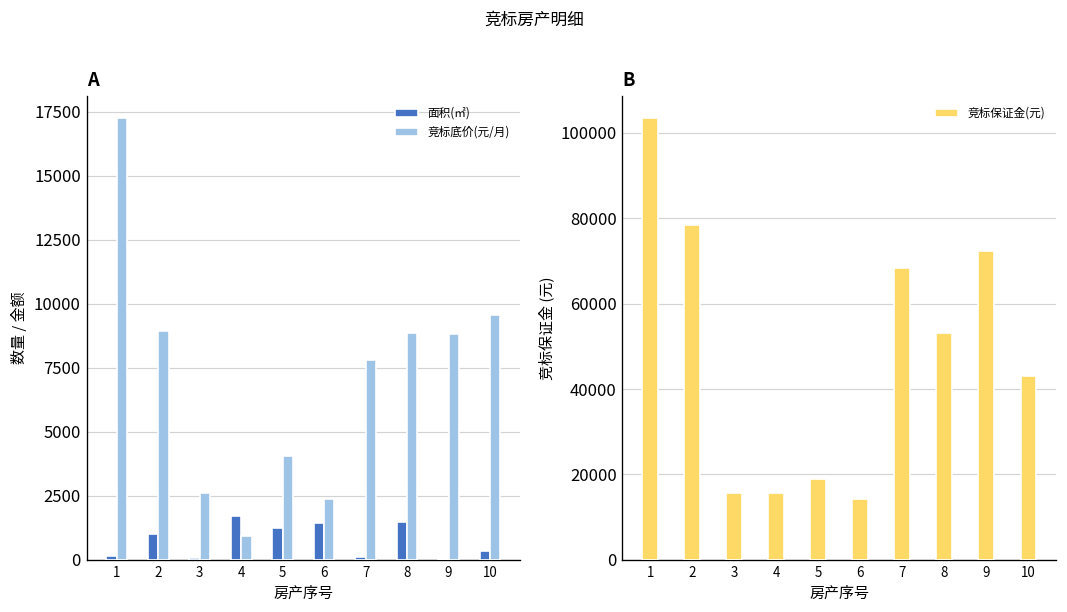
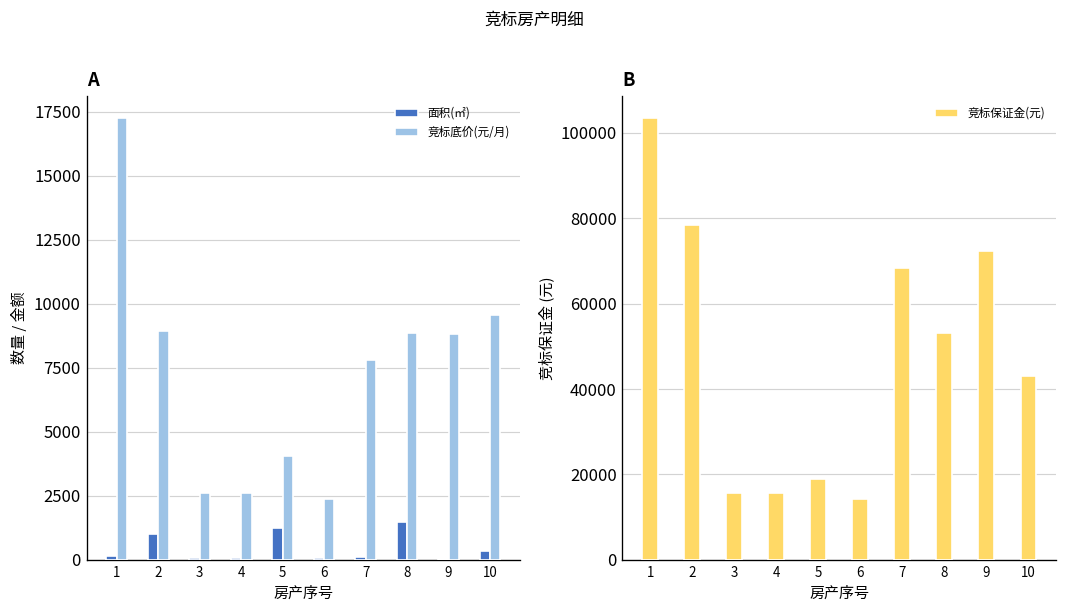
A, 面积(㎡), 4: 1700 -> 100
A, 竞标底价(元/月), 4: 900 -> 2600
A, 面积(㎡), 6: 1500 -> 100
